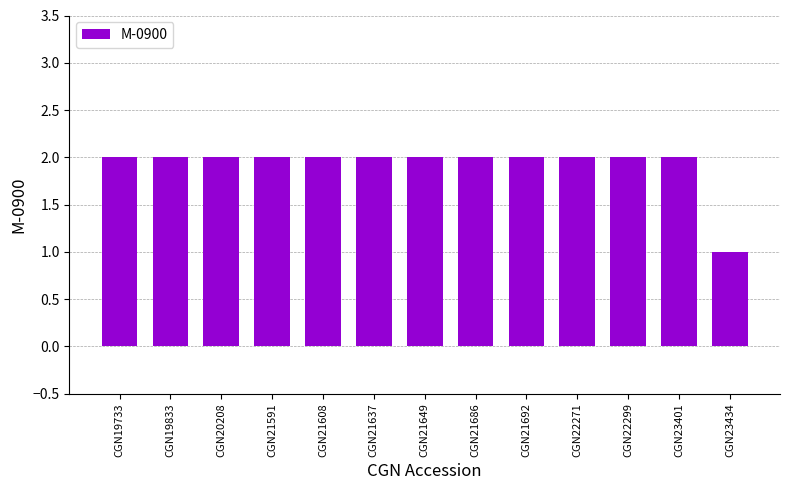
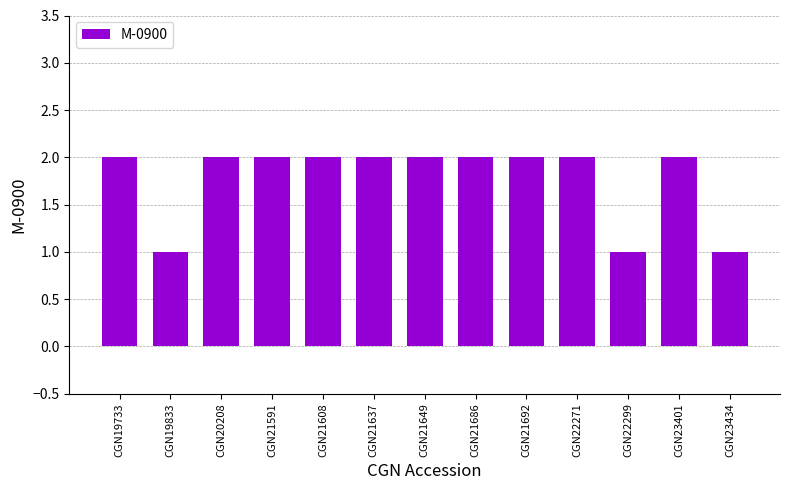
CGN19833: 2 -> 1
CGN22299: 2 -> 1
